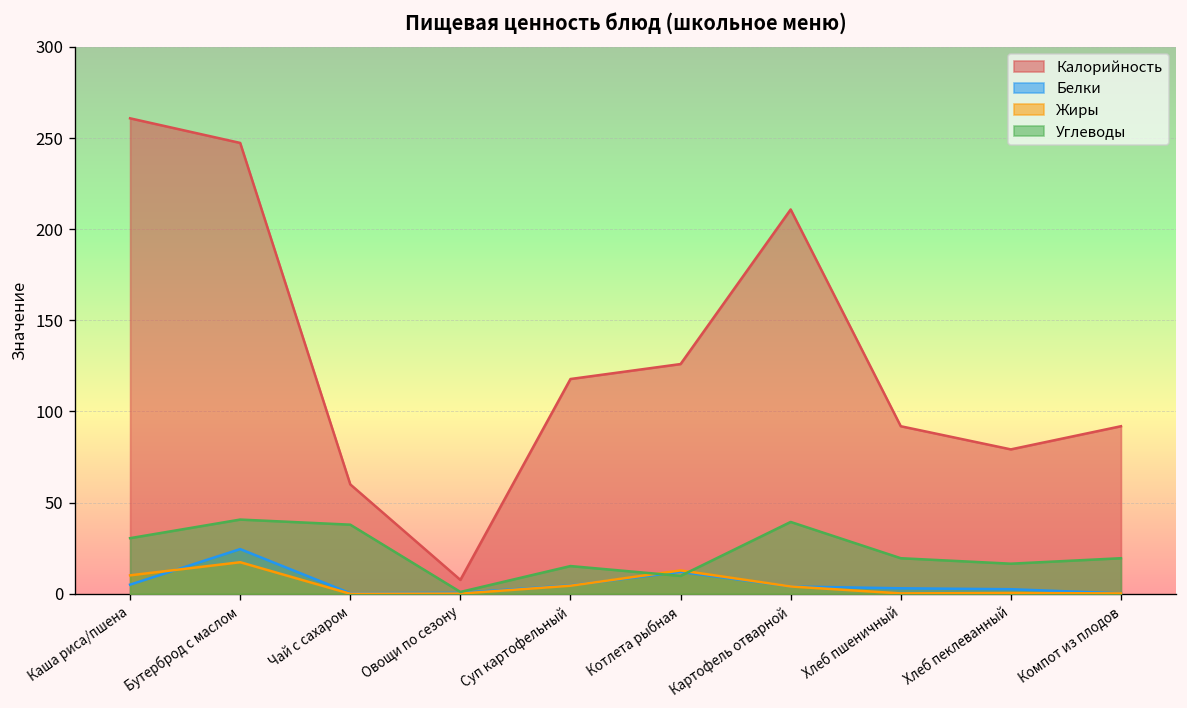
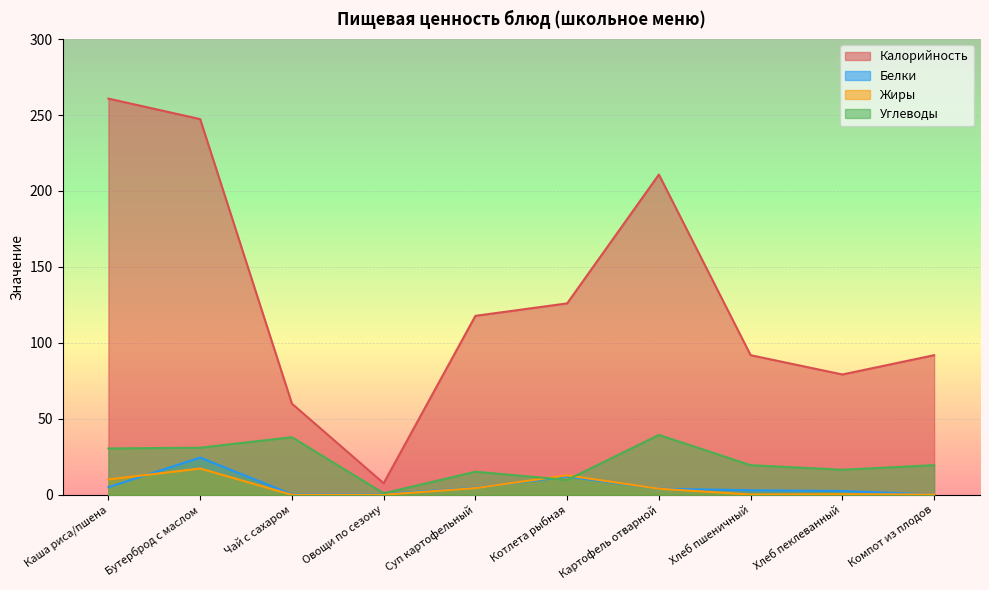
Углеводы, Бутерброд с маслом: 41 -> 31
